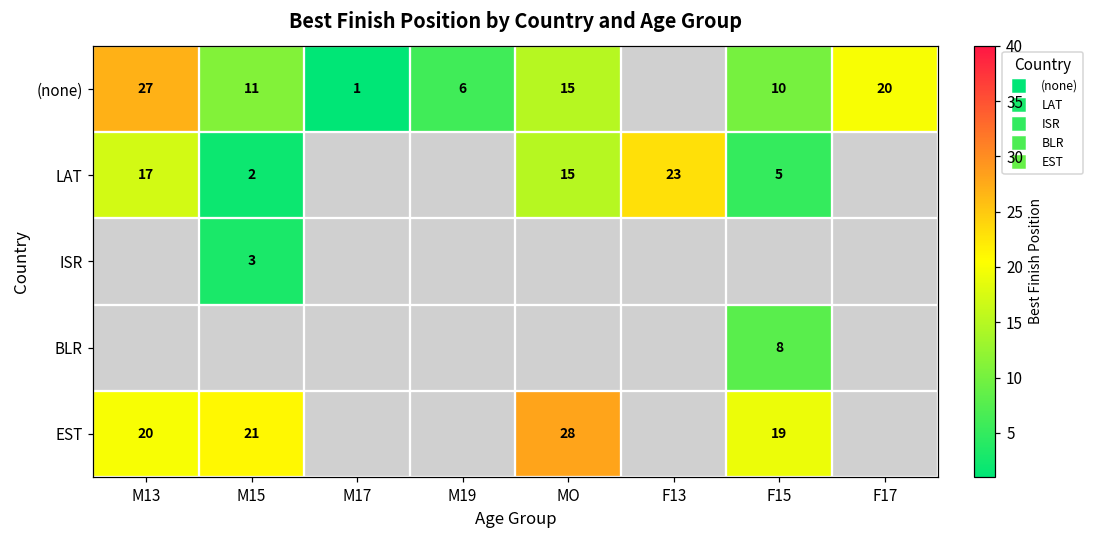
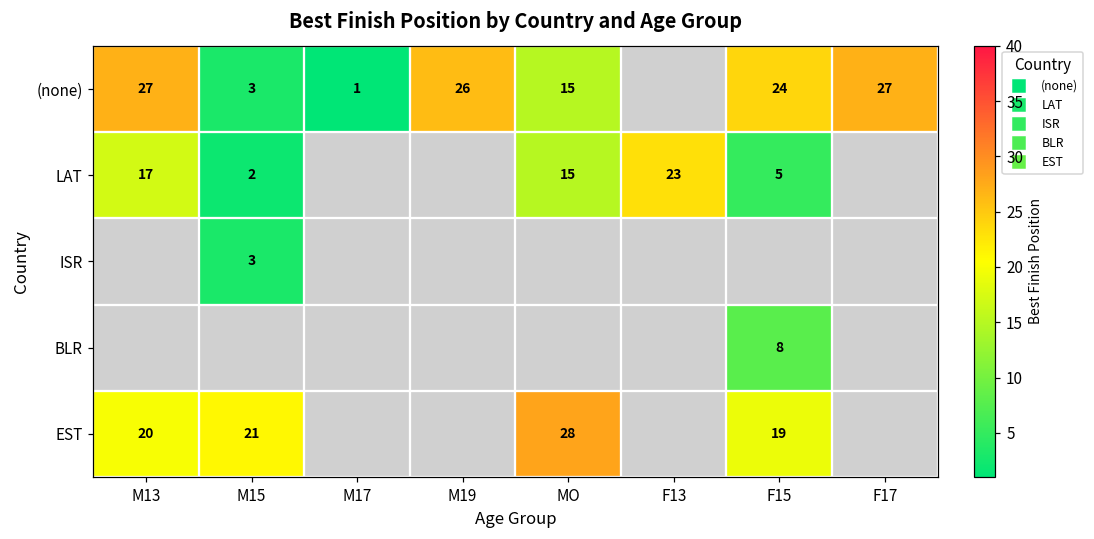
(none), M15: 11 -> 3
(none), M19: 6 -> 26
(none), F15: 10 -> 24
(none), F17: 20 -> 27
